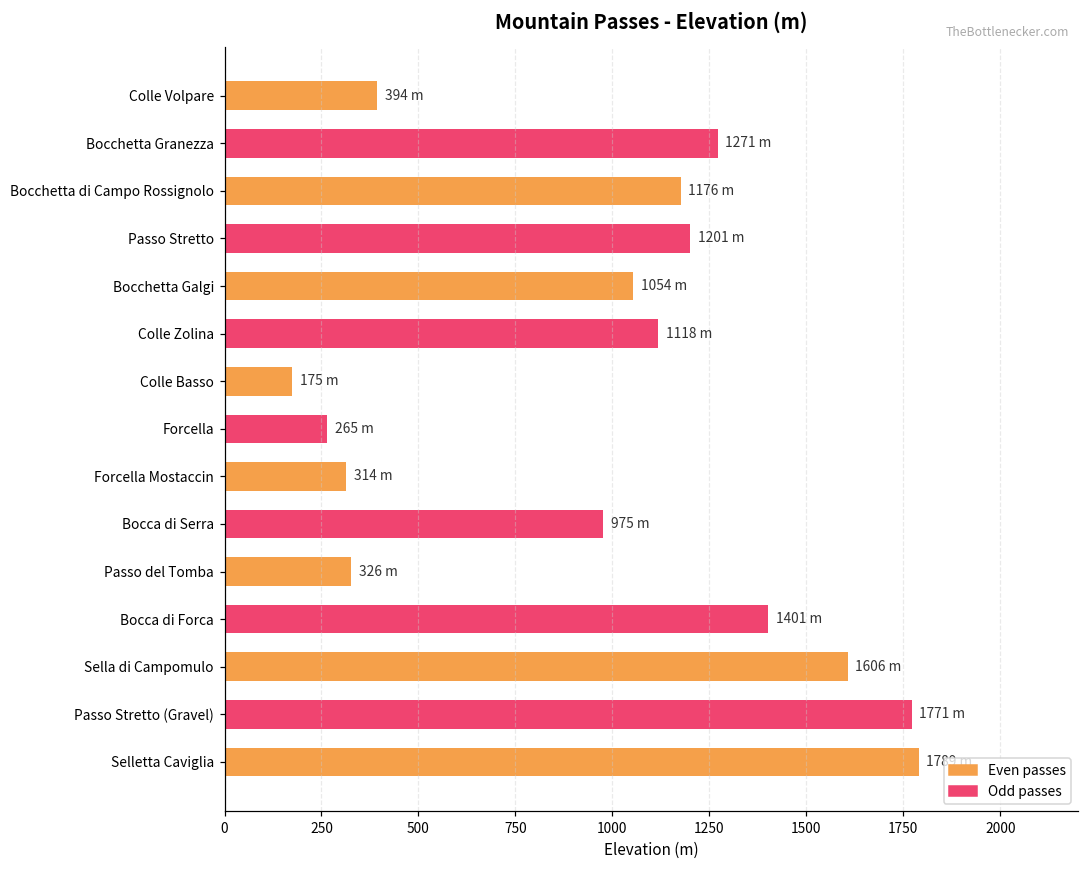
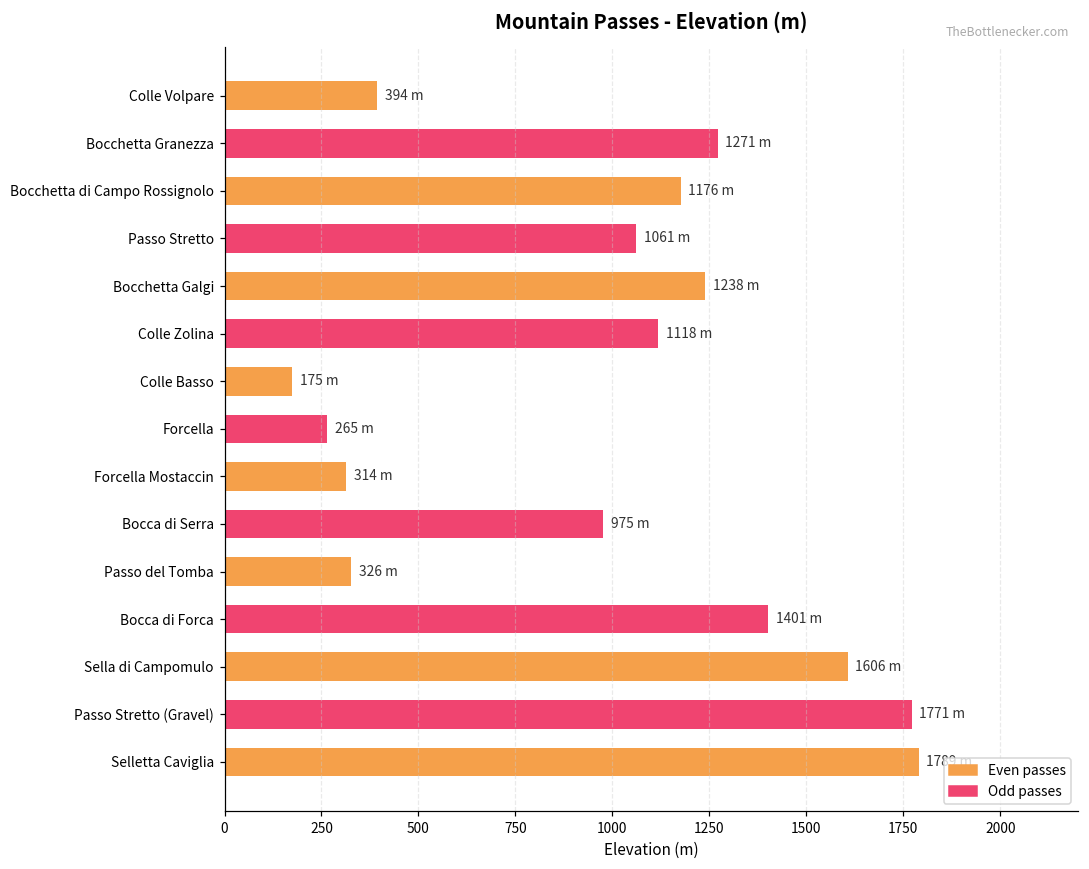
Passo Stretto: 1201 -> 1061
Bocchetta Galgi: 1054 -> 1238
